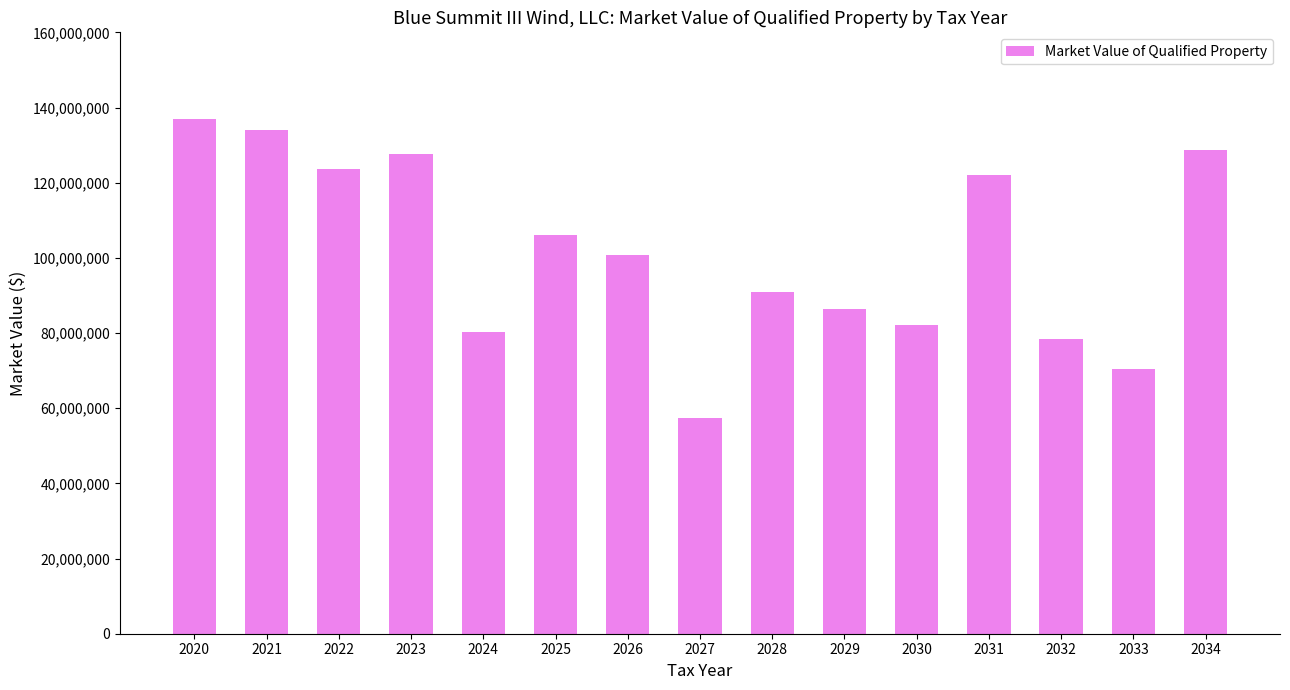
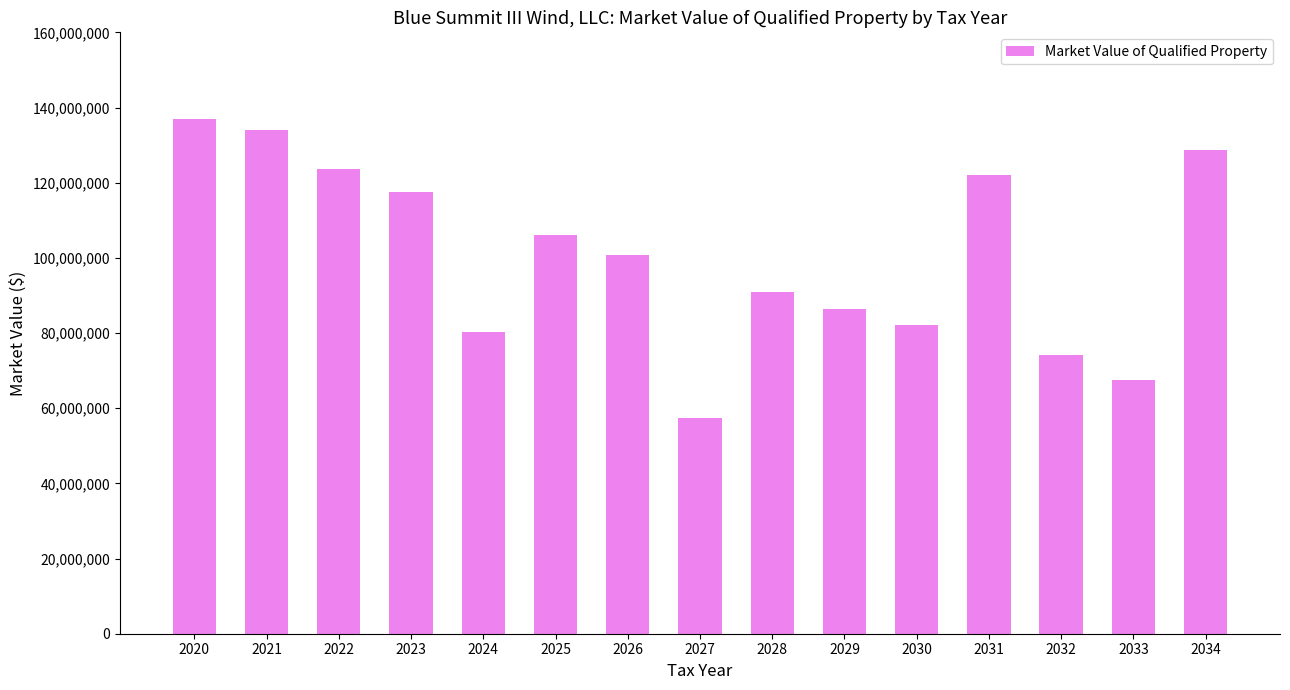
2023: 128,000,000 -> 118,000,000
2032: 78,000,000 -> 74,000,000
2033: 70,000,000 -> 67,000,000
